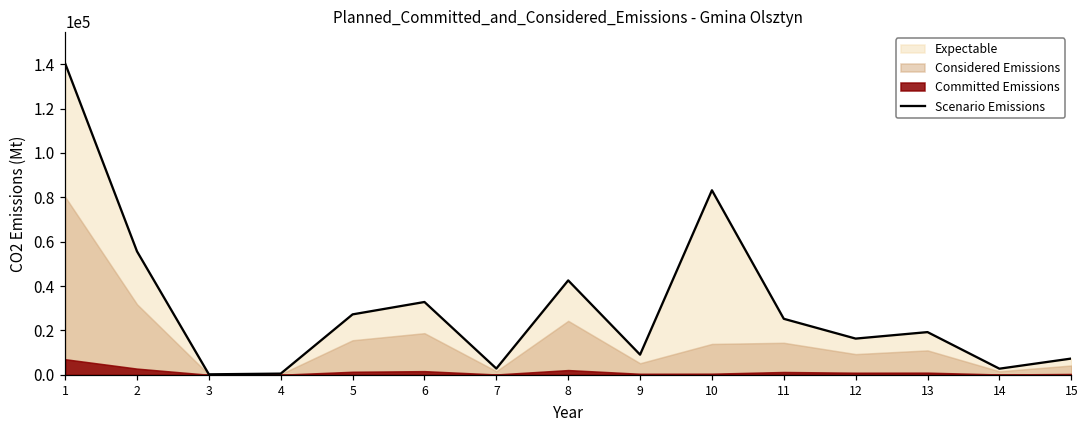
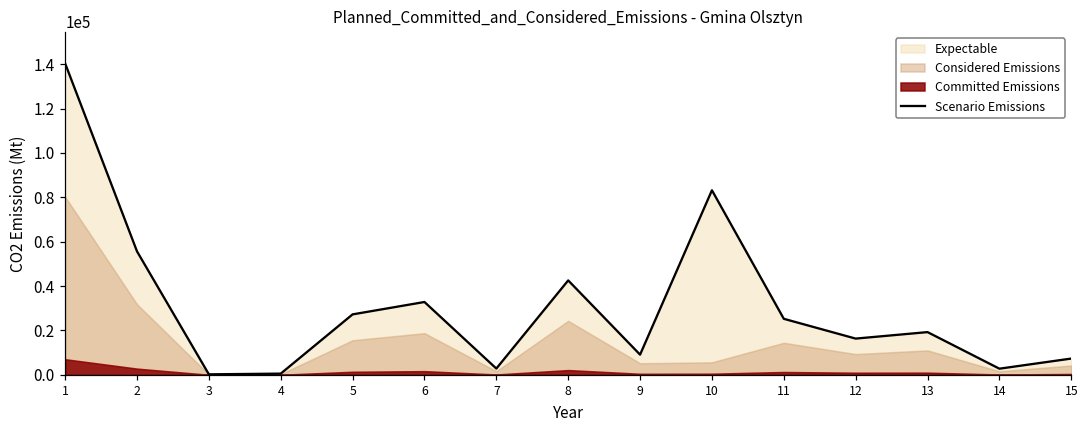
Considered Emissions, 10: 14000 -> 6000
